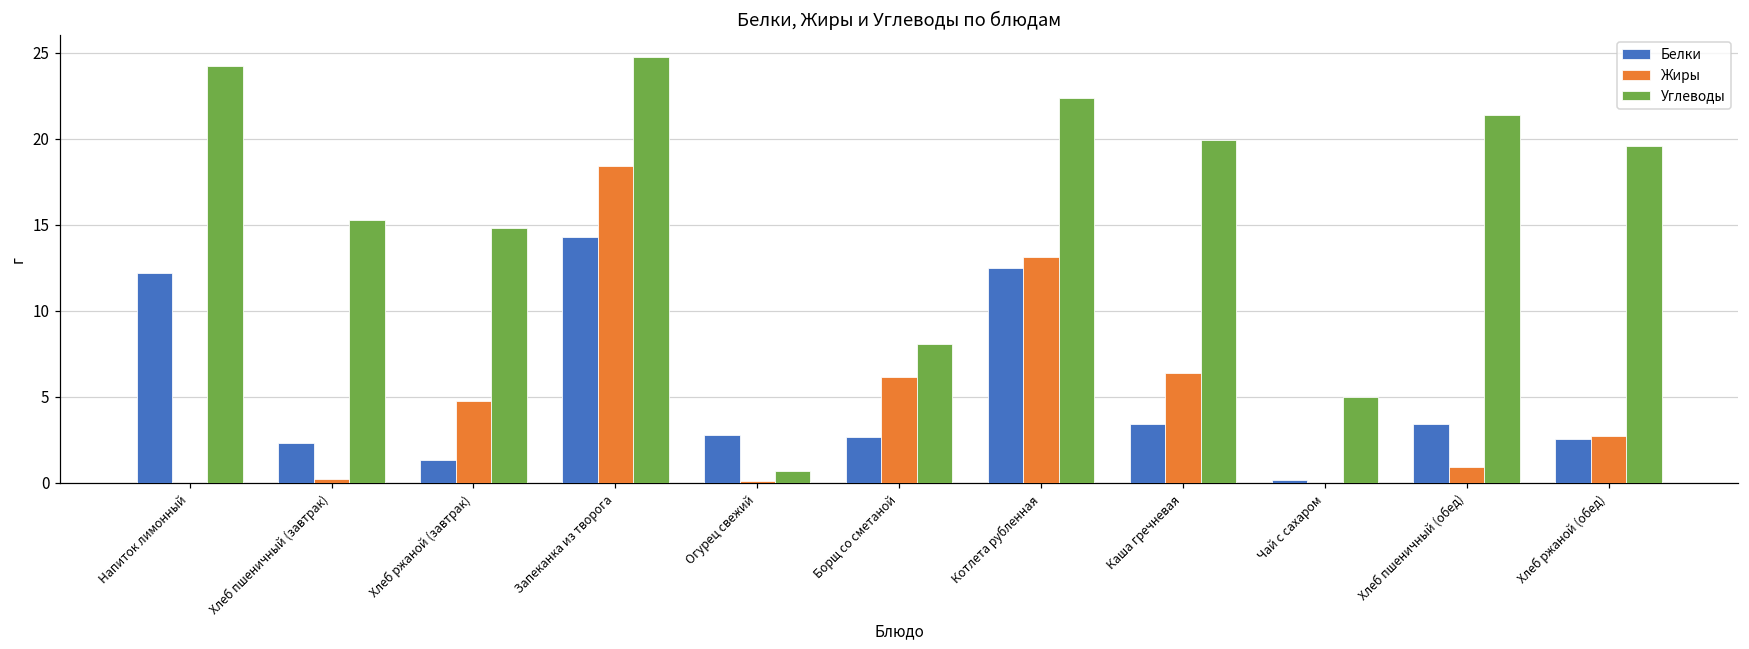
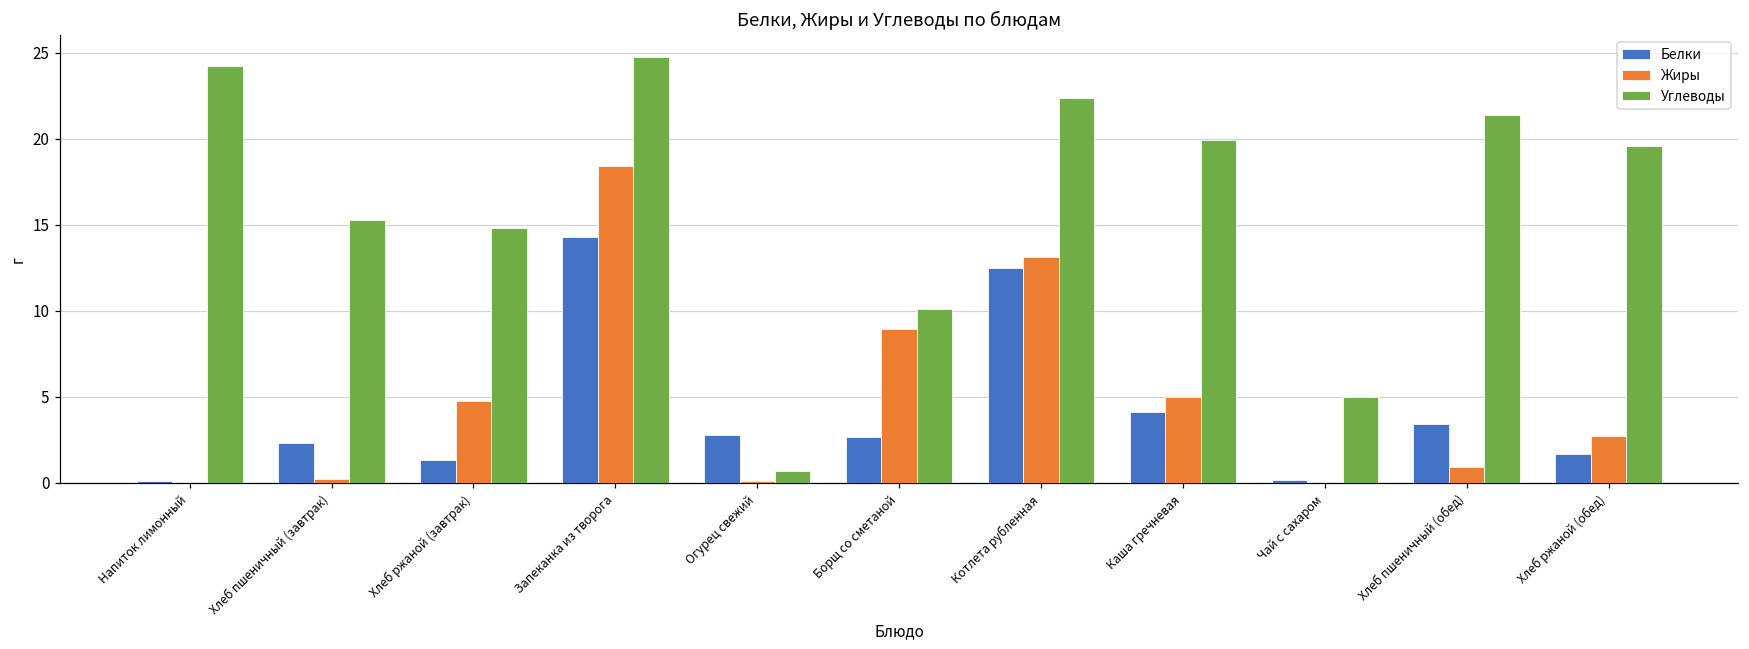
Белки, Напиток лимонный: 12.2 -> 0.1
Жиры, Борщ со сметаной: 6.2 -> 9.0
Углеводы, Борщ со сметаной: 8.1 -> 10.1
Белки, Каша гречневая: 3.4 -> 4.1
Жиры, Каша гречневая: 6.4 -> 5.0
Белки, Хлеб ржаной (обед): 2.5 -> 1.7
